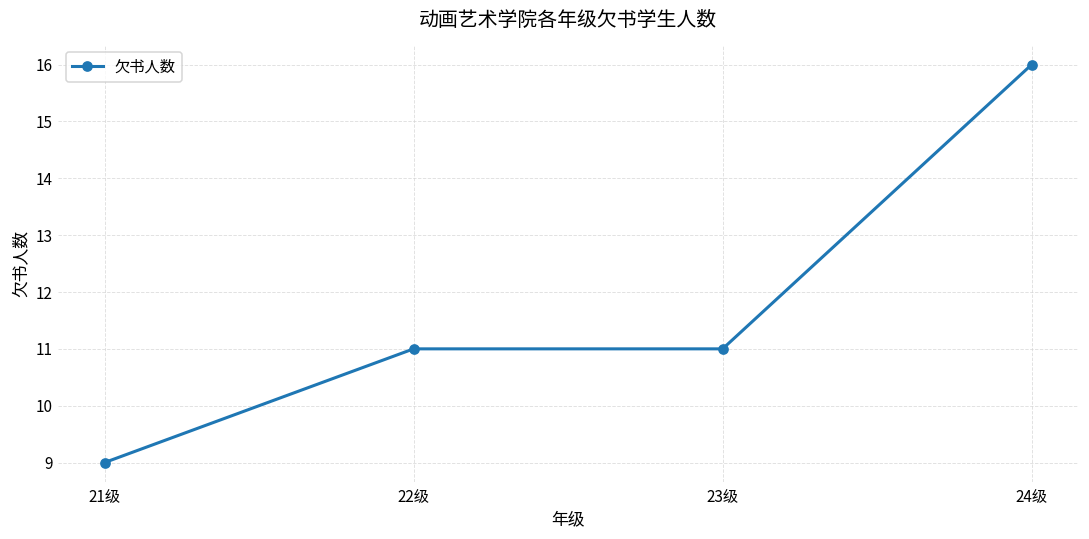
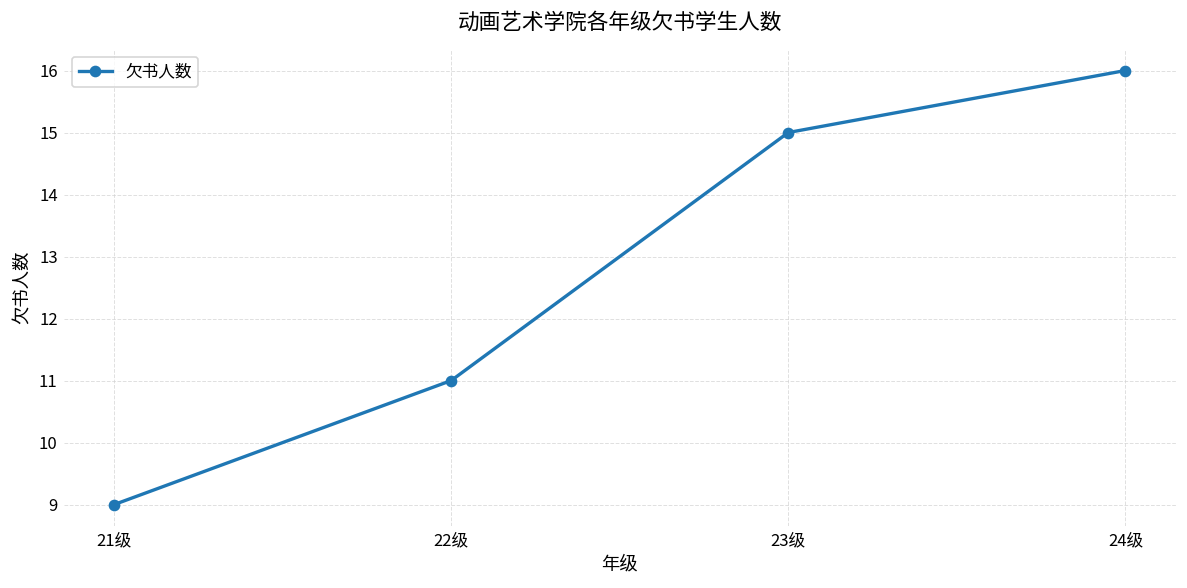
23级: 11 -> 15
